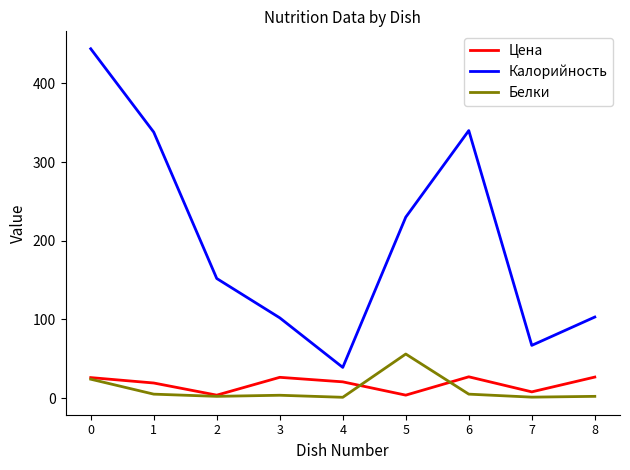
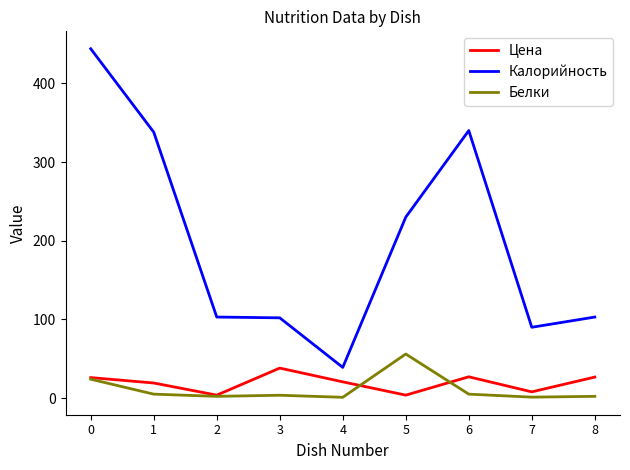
Калорийность, 2: 150 -> 100
Цена, 3: 30 -> 40
Калорийность, 7: 70 -> 90
